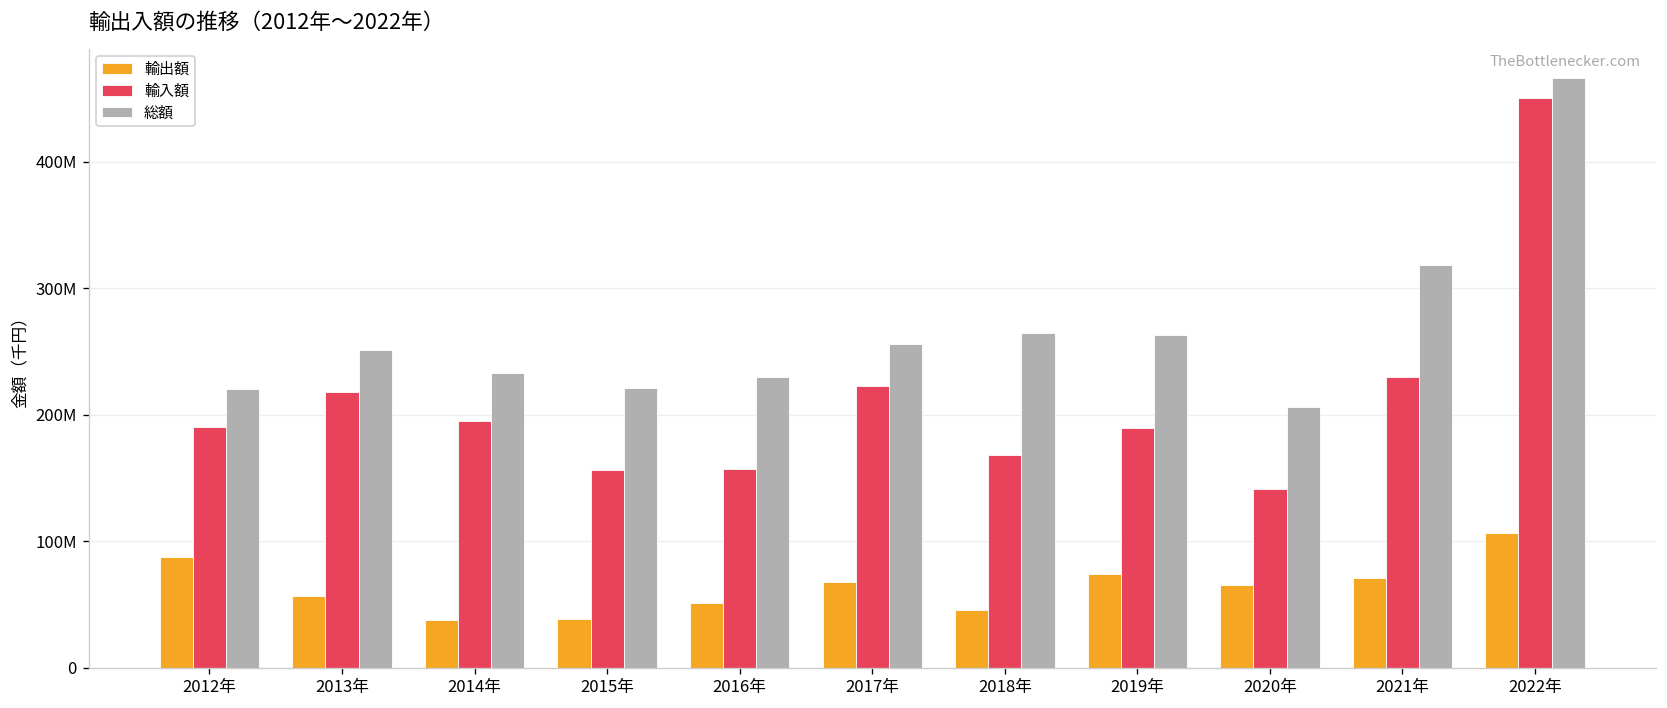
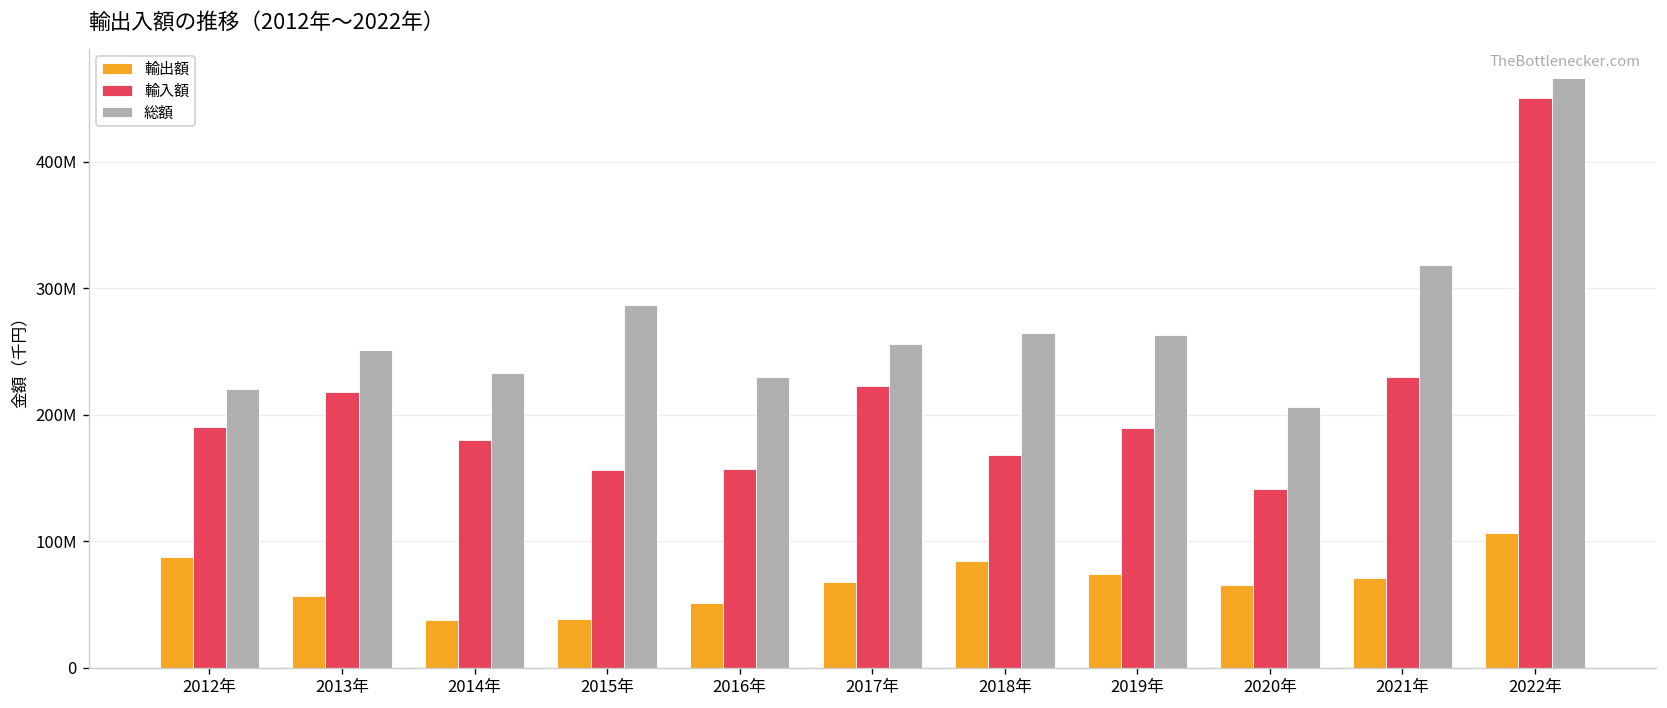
輸入額, 2014年: 195000000 -> 180000000
総額, 2015年: 221000000 -> 287000000
輸出額, 2018年: 45000000 -> 84000000
